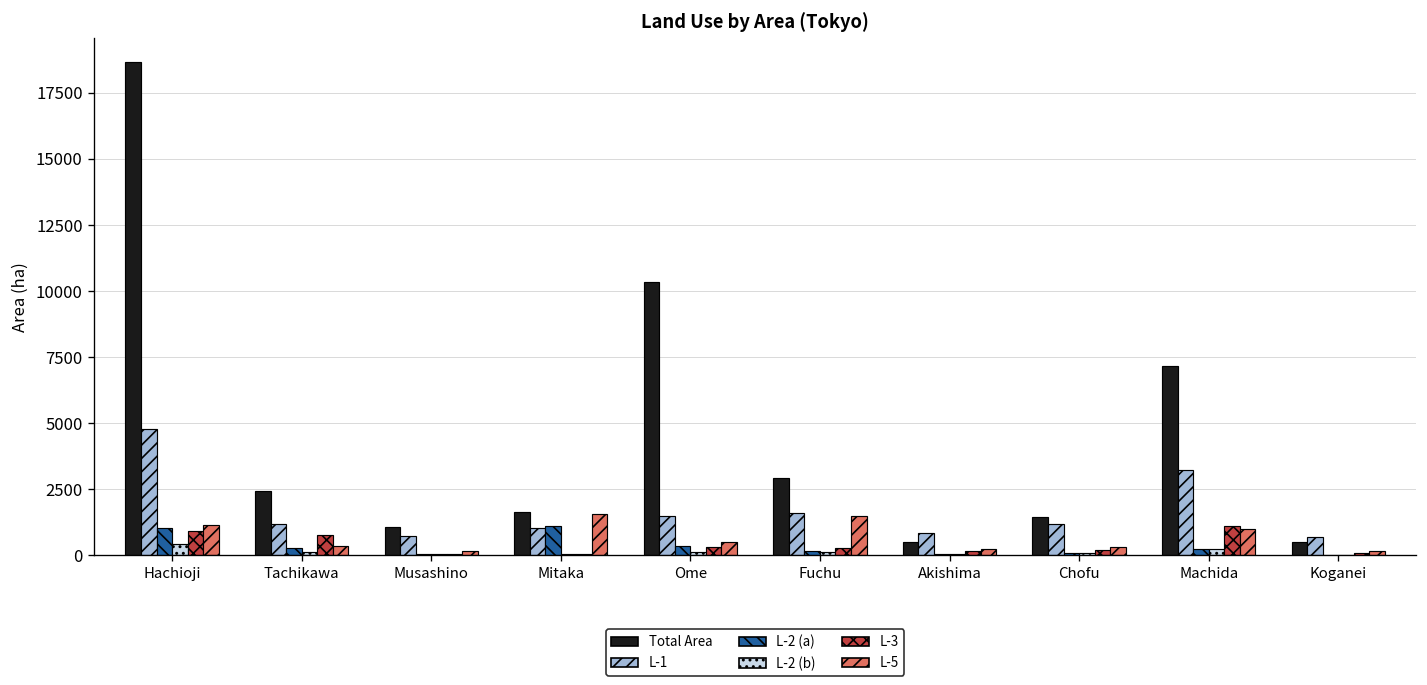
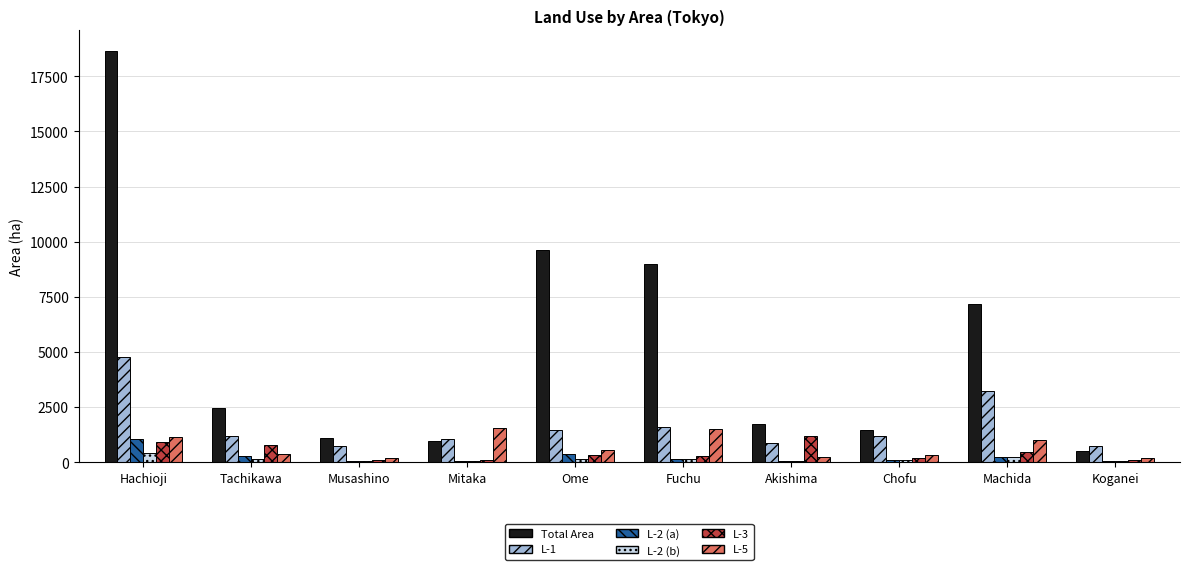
Total Area, Mitaka: 1600 -> 900
L-2 (a), Mitaka: 1100 -> 100
Total Area, Ome: 10300 -> 9600
Total Area, Fuchu: 2900 -> 9000
Total Area, Akishima: 500 -> 1700
L-3, Akishima: 200 -> 1200
L-3, Machida: 1100 -> 400
